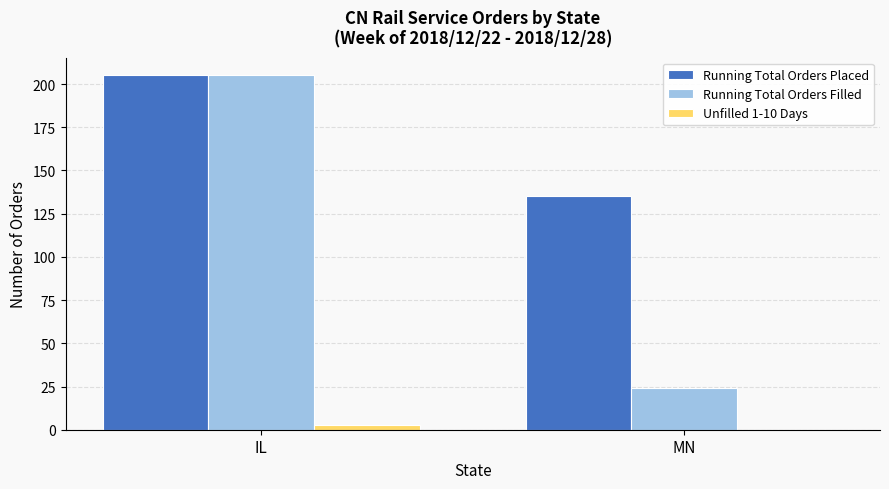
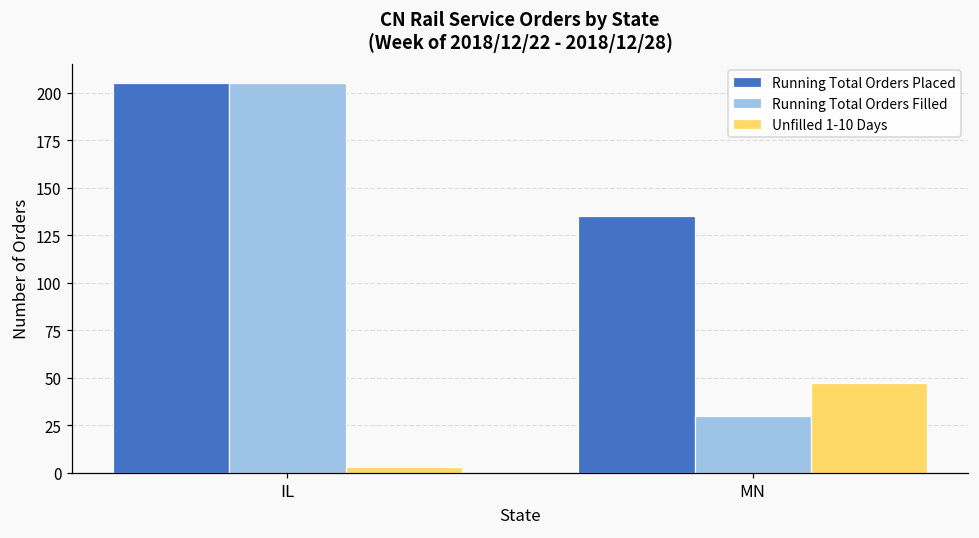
Running Total Orders Filled, MN: 24 -> 30
Unfilled 1-10 Days, MN: 0 -> 47
